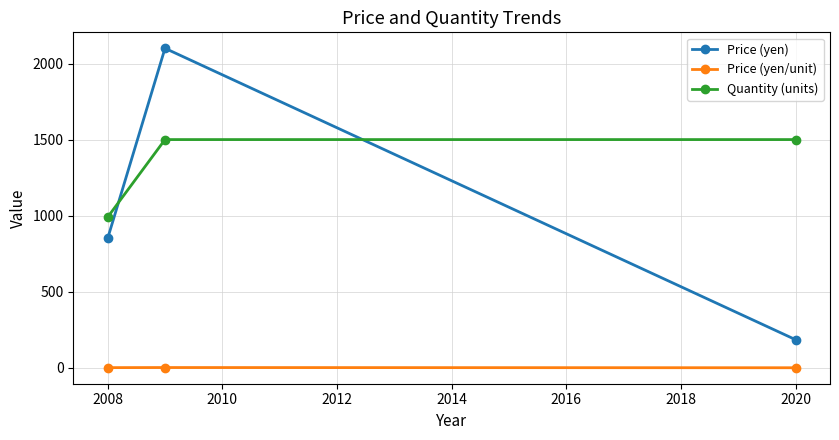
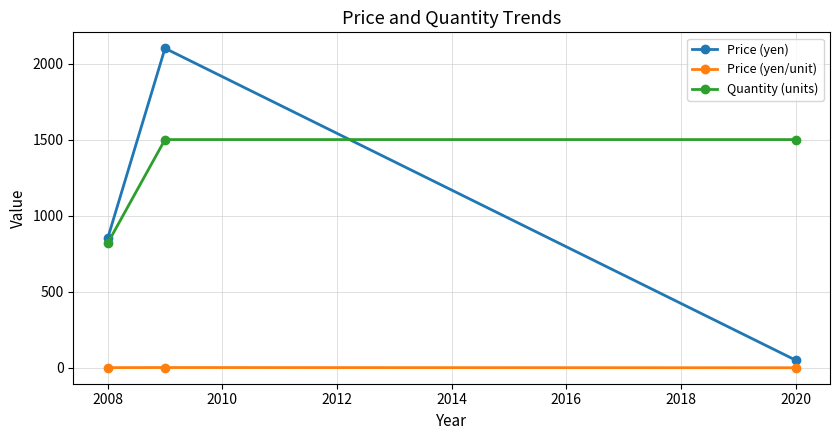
Quantity (units), 2008: 990 -> 820
Price (yen), 2020: 180 -> 50
